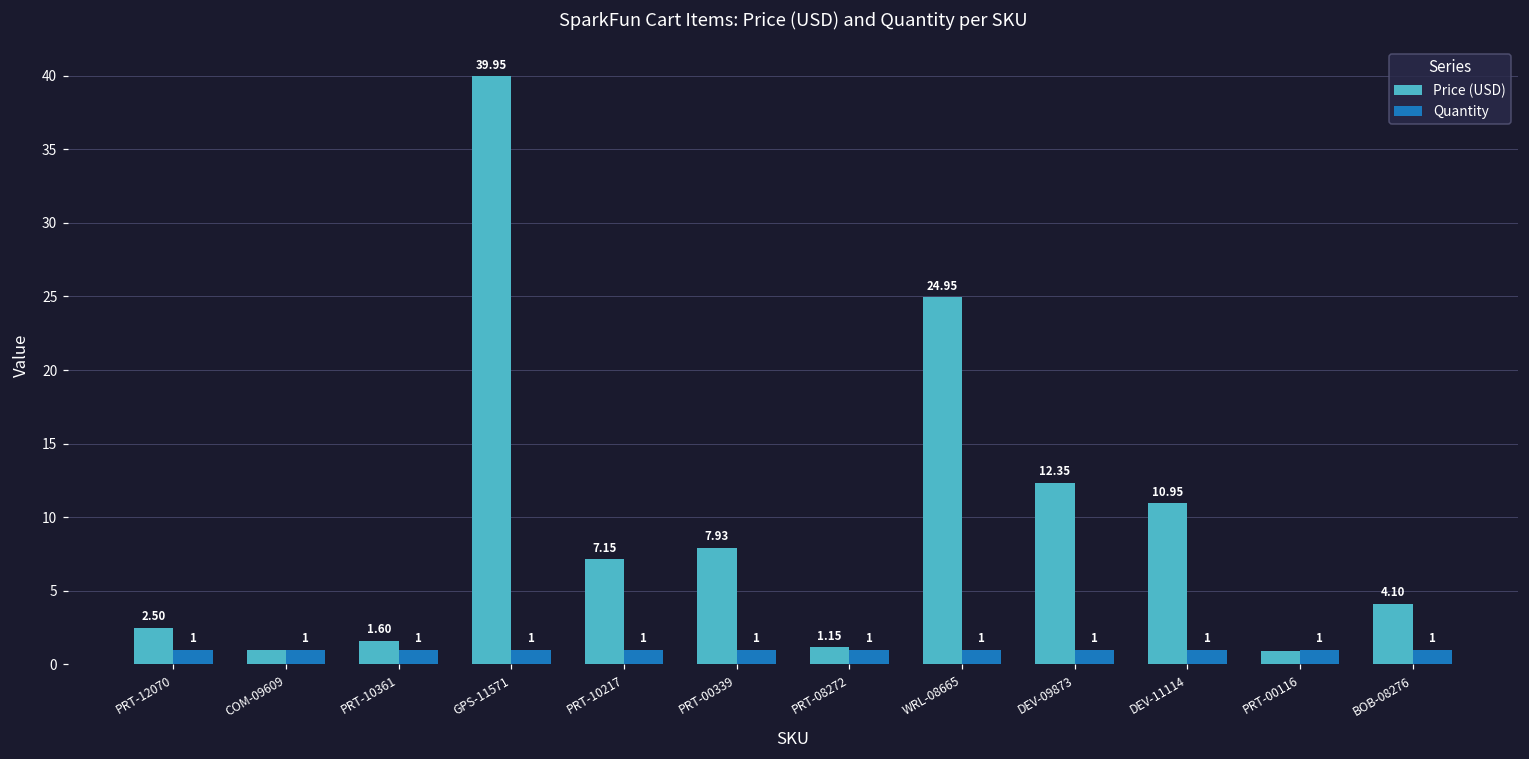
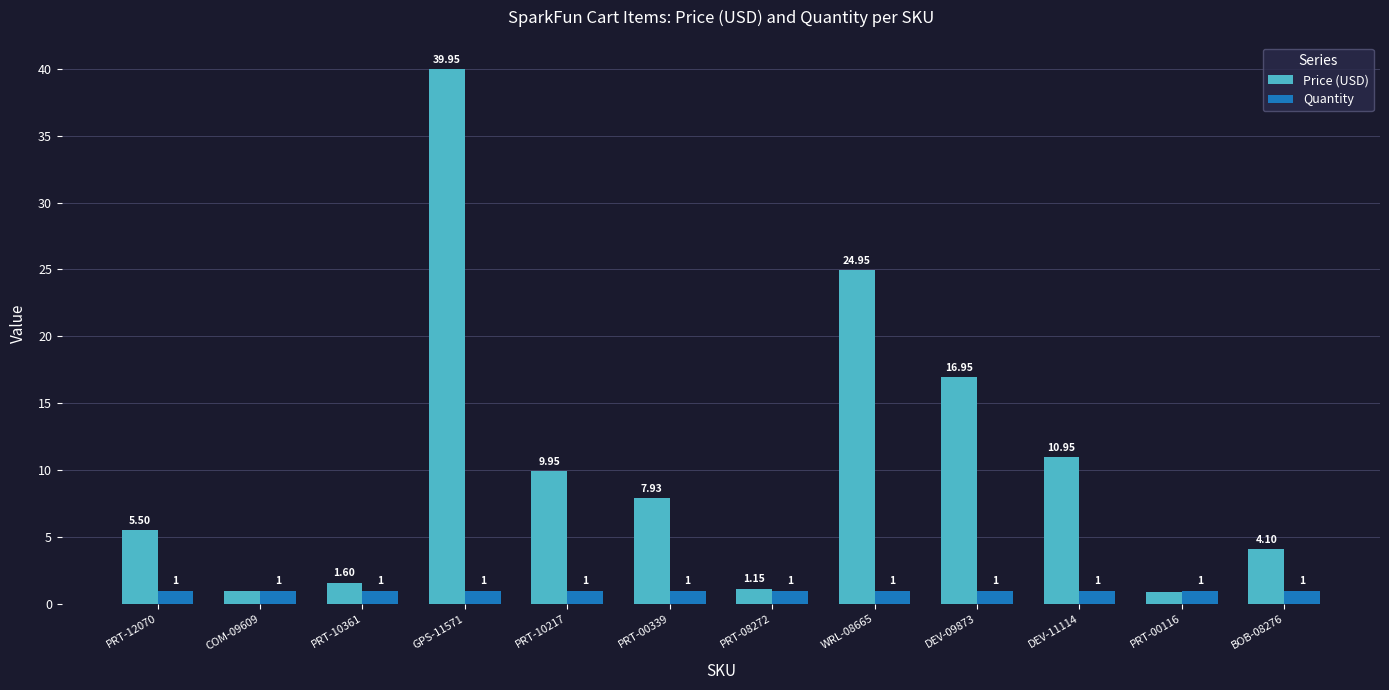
Price (USD), PRT-12070: 2.50 -> 5.50
Price (USD), PRT-10217: 7.15 -> 9.95
Price (USD), DEV-09873: 12.35 -> 16.95
